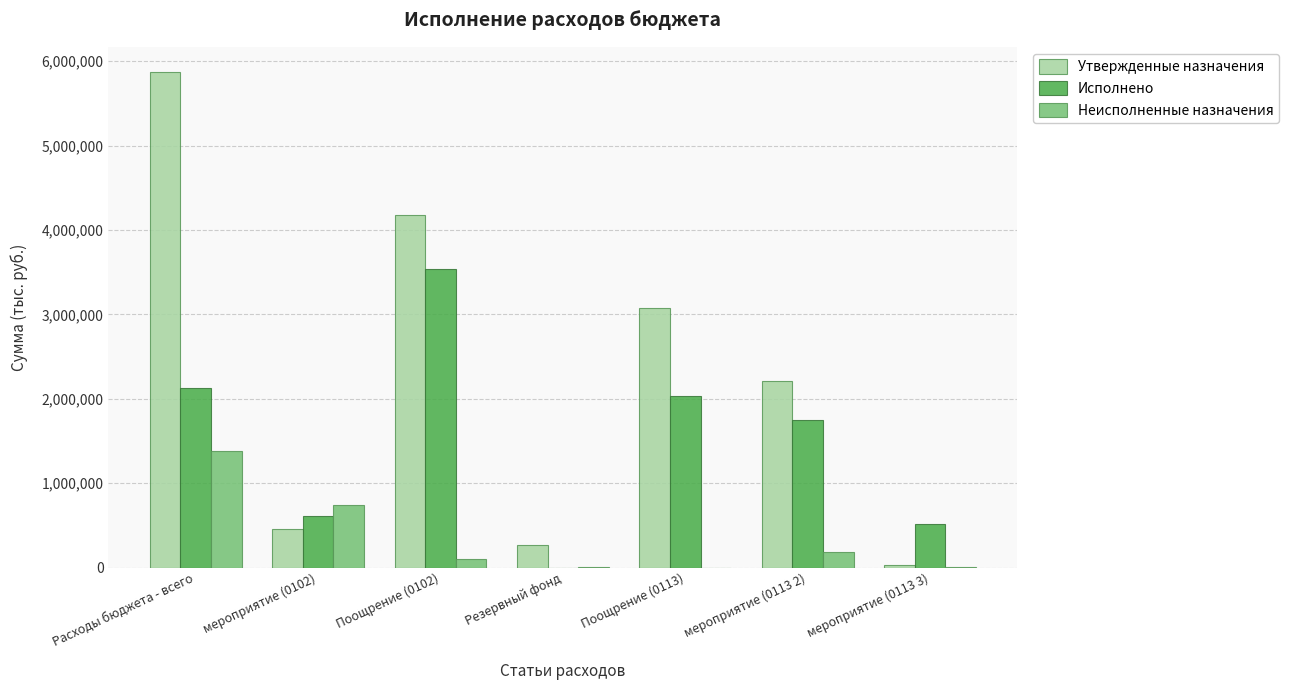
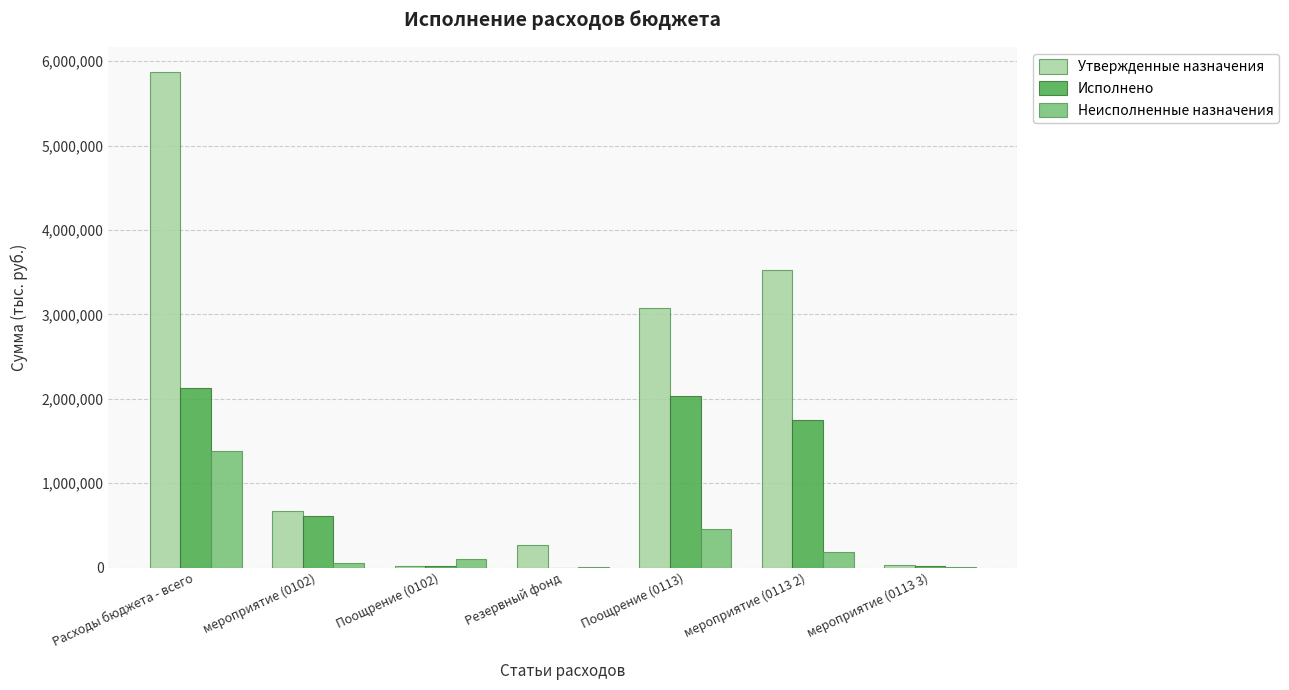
Утвержденные назначения, мероприятие (0102): 500,000 -> 700,000
Неисполненные назначения, мероприятие (0102): 700,000 -> 0
Утвержденные назначения, Поощрение (0102): 4,200,000 -> 0
Исполнено, Поощрение (0102): 3,500,000 -> 0
Неисполненные назначения, Поощрение (0113): 0 -> 500,000
Утвержденные назначения, мероприятие (0113 2): 2,200,000 -> 3,500,000
Исполнено, мероприятие (0113 3): 500,000 -> 0
